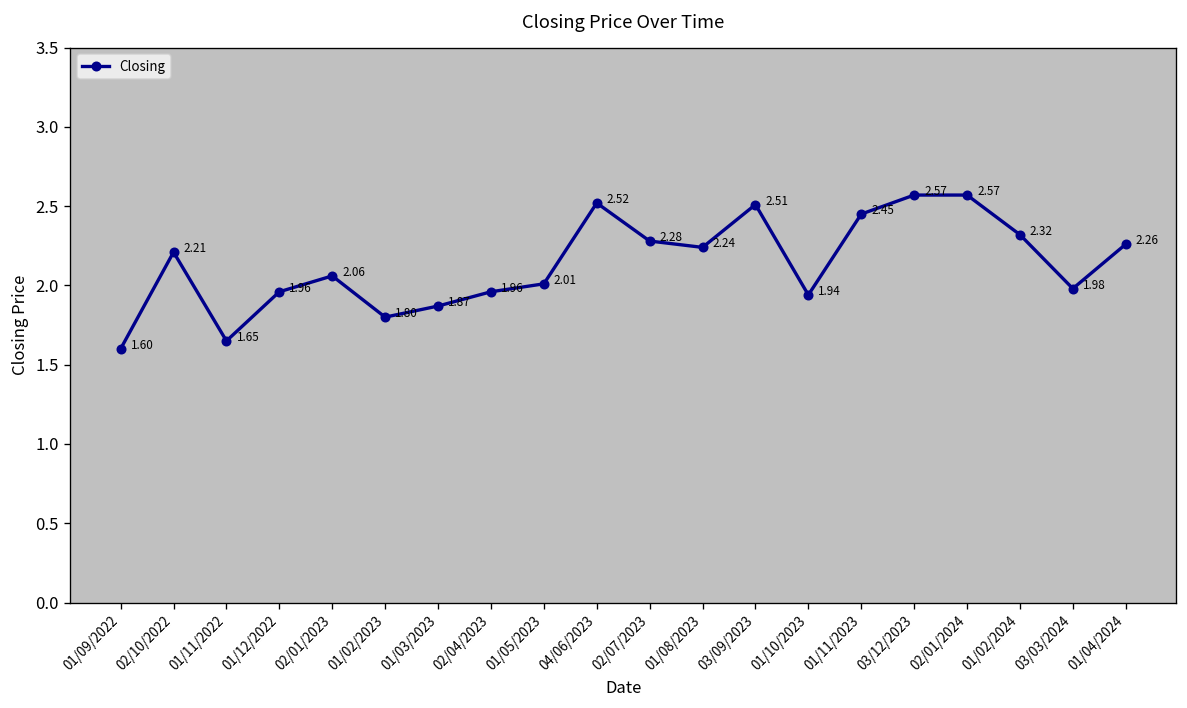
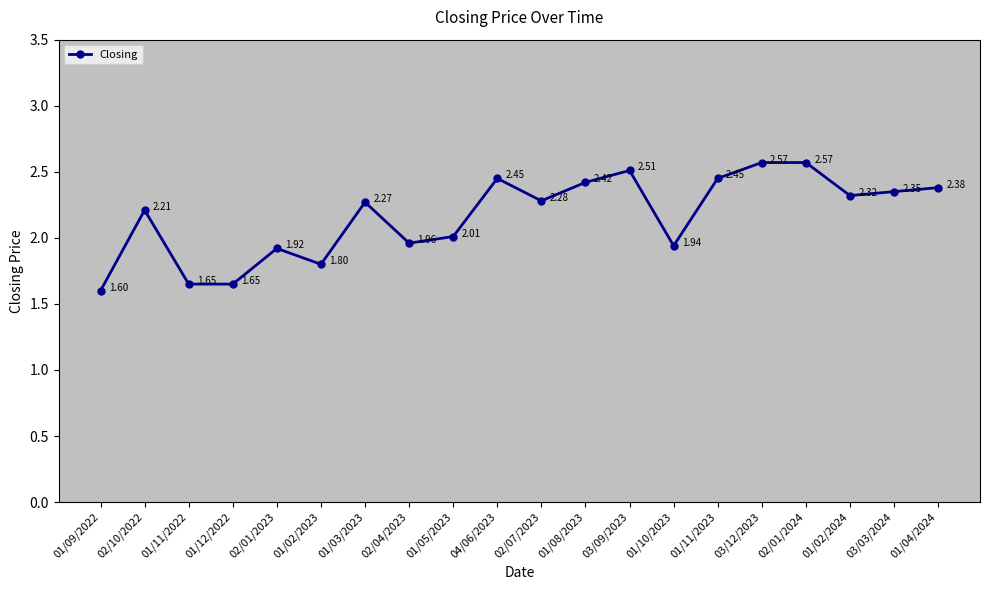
01/12/2022: 1.96 -> 1.65
02/01/2023: 2.06 -> 1.92
01/03/2023: 1.87 -> 2.27
04/06/2023: 2.52 -> 2.45
01/08/2023: 2.24 -> 2.42
03/03/2024: 1.98 -> 2.35
01/04/2024: 2.26 -> 2.38
